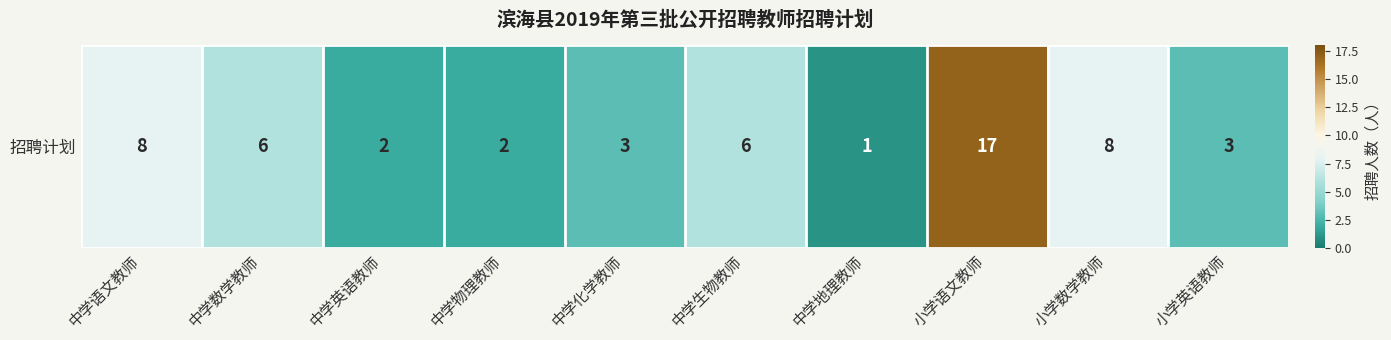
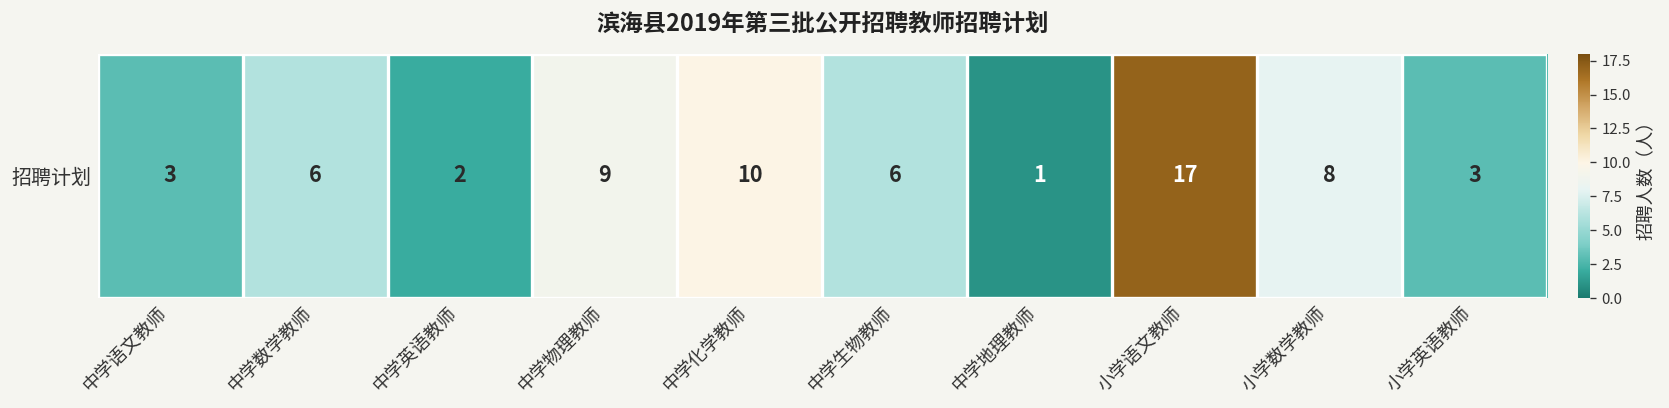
招聘计划, 中学语文教师: 8 -> 3
招聘计划, 中学物理教师: 2 -> 9
招聘计划, 中学化学教师: 3 -> 10
